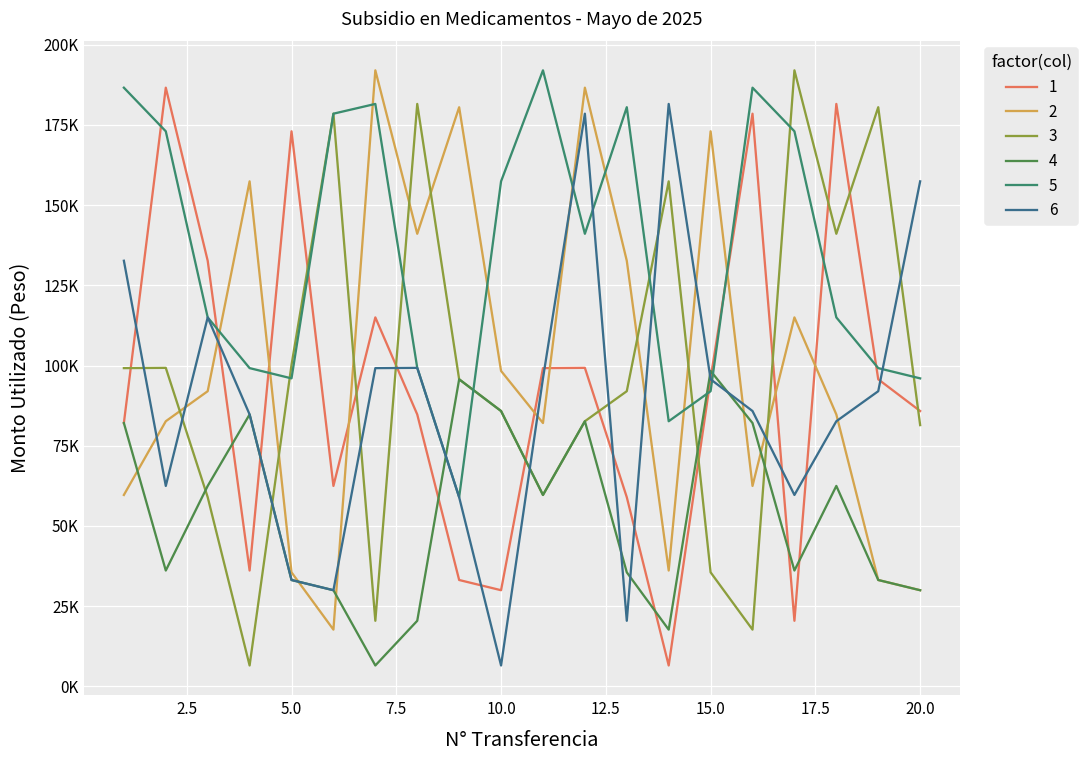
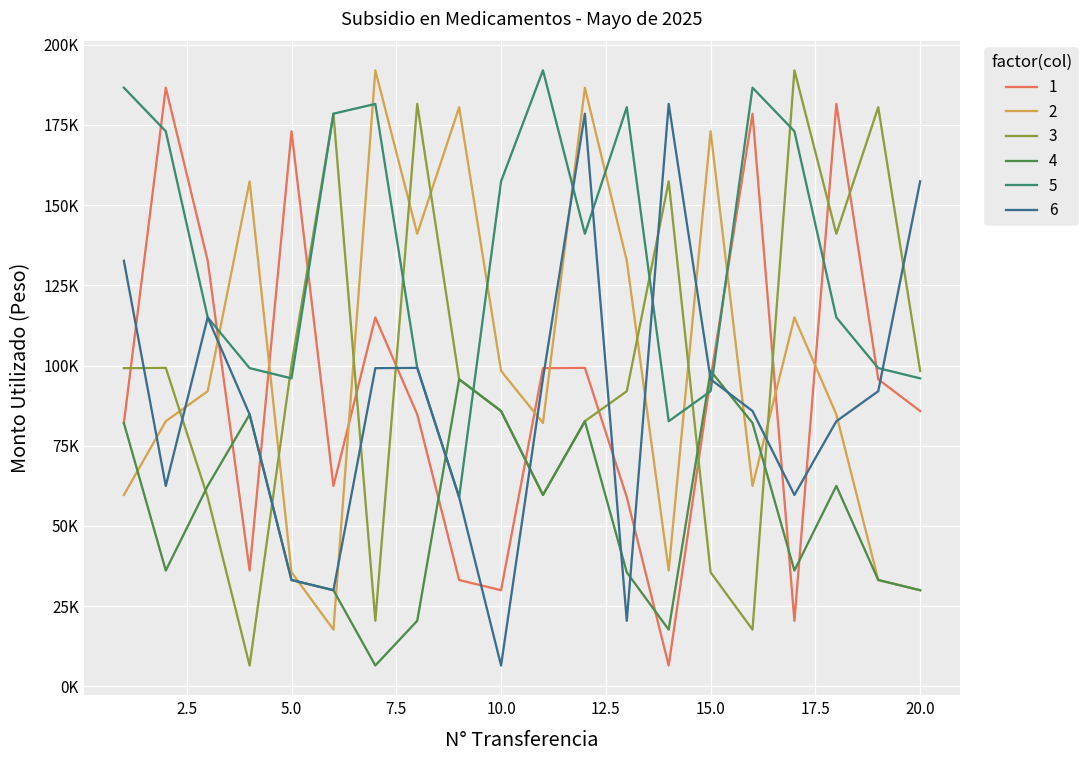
3, 20.0: 81000 -> 98000
